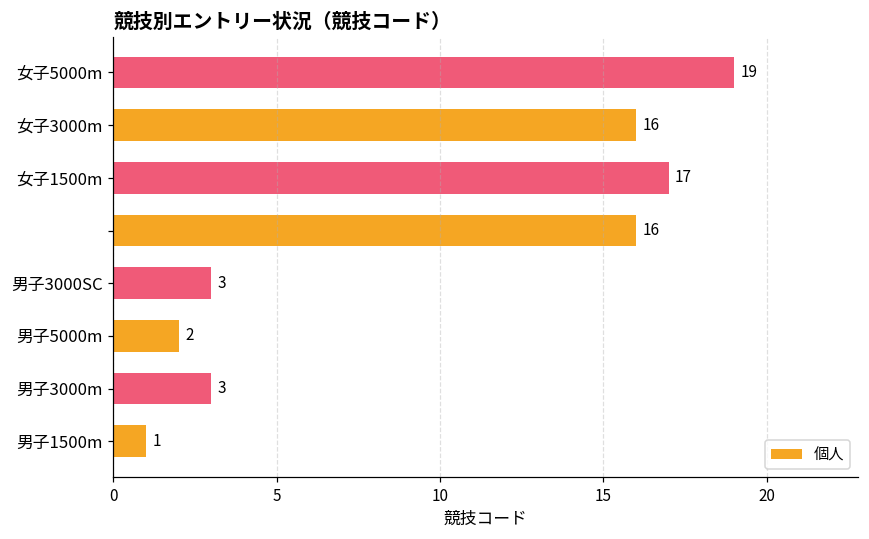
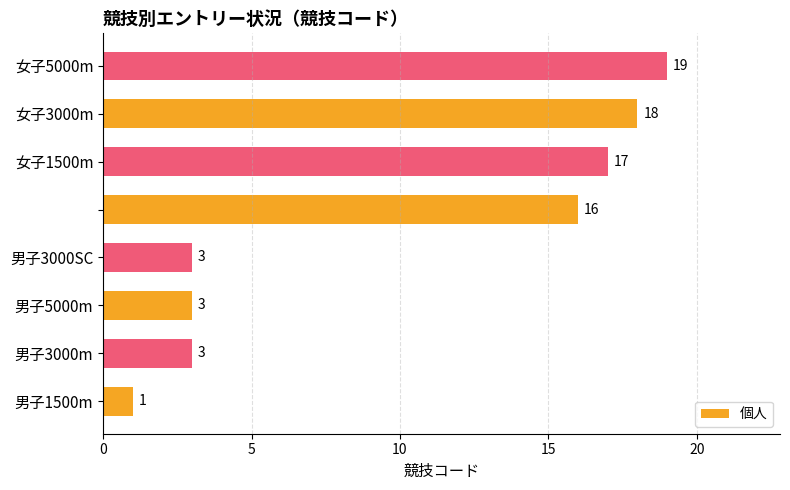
女子3000m: 16 -> 18
男子5000m: 2 -> 3
